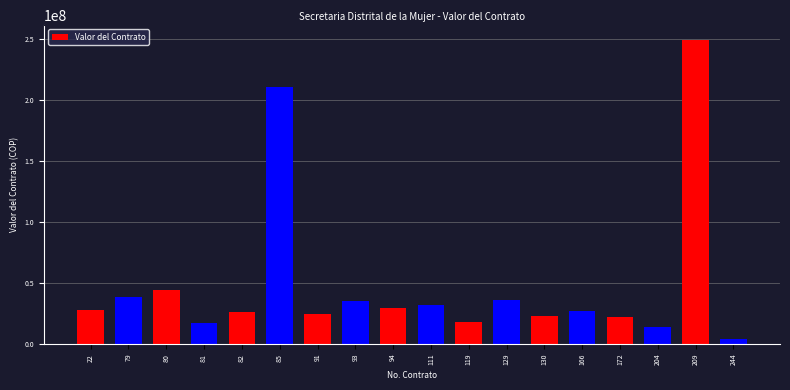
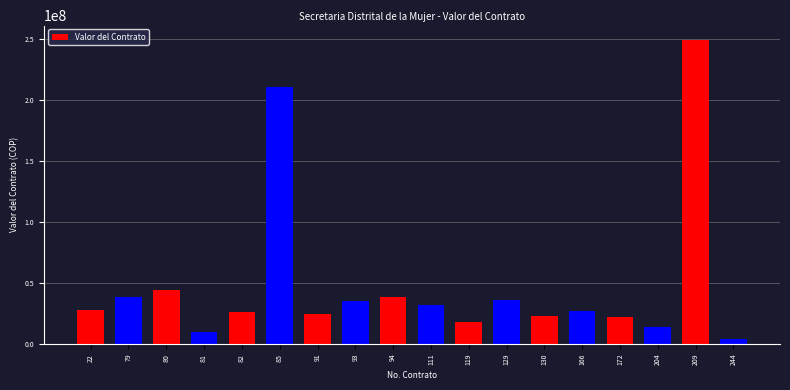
81: 18000000 -> 10000000
94: 30000000 -> 39000000
